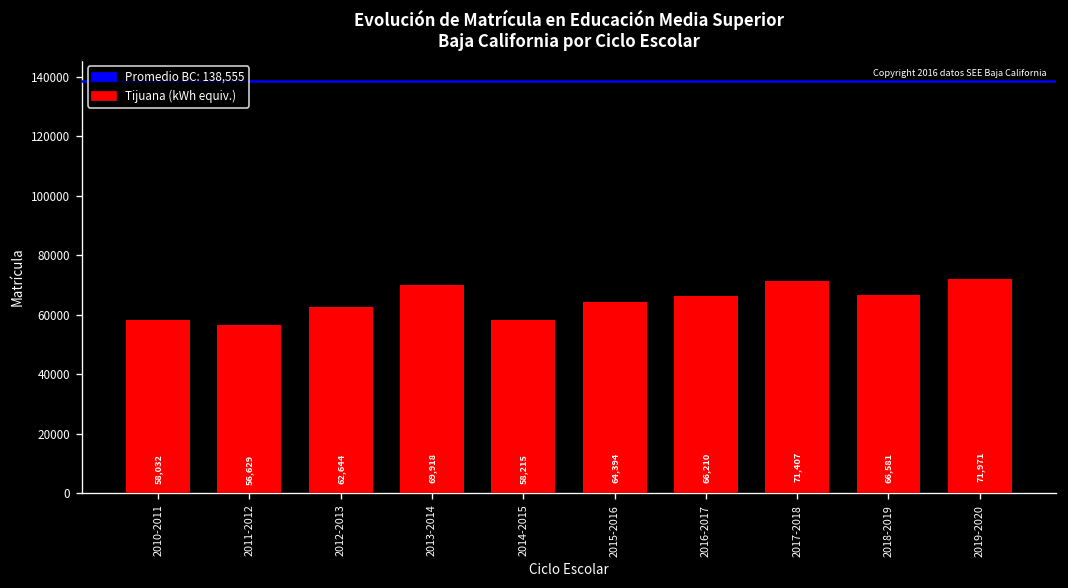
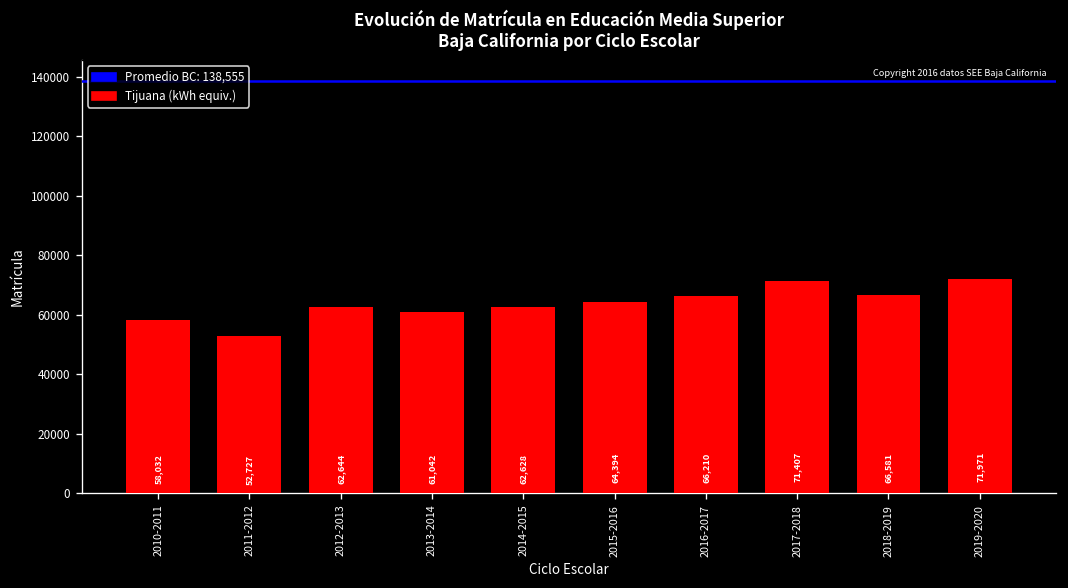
2011-2012: 56,629 -> 52,727
2013-2014: 69,918 -> 61,042
2014-2015: 58,215 -> 62,628
